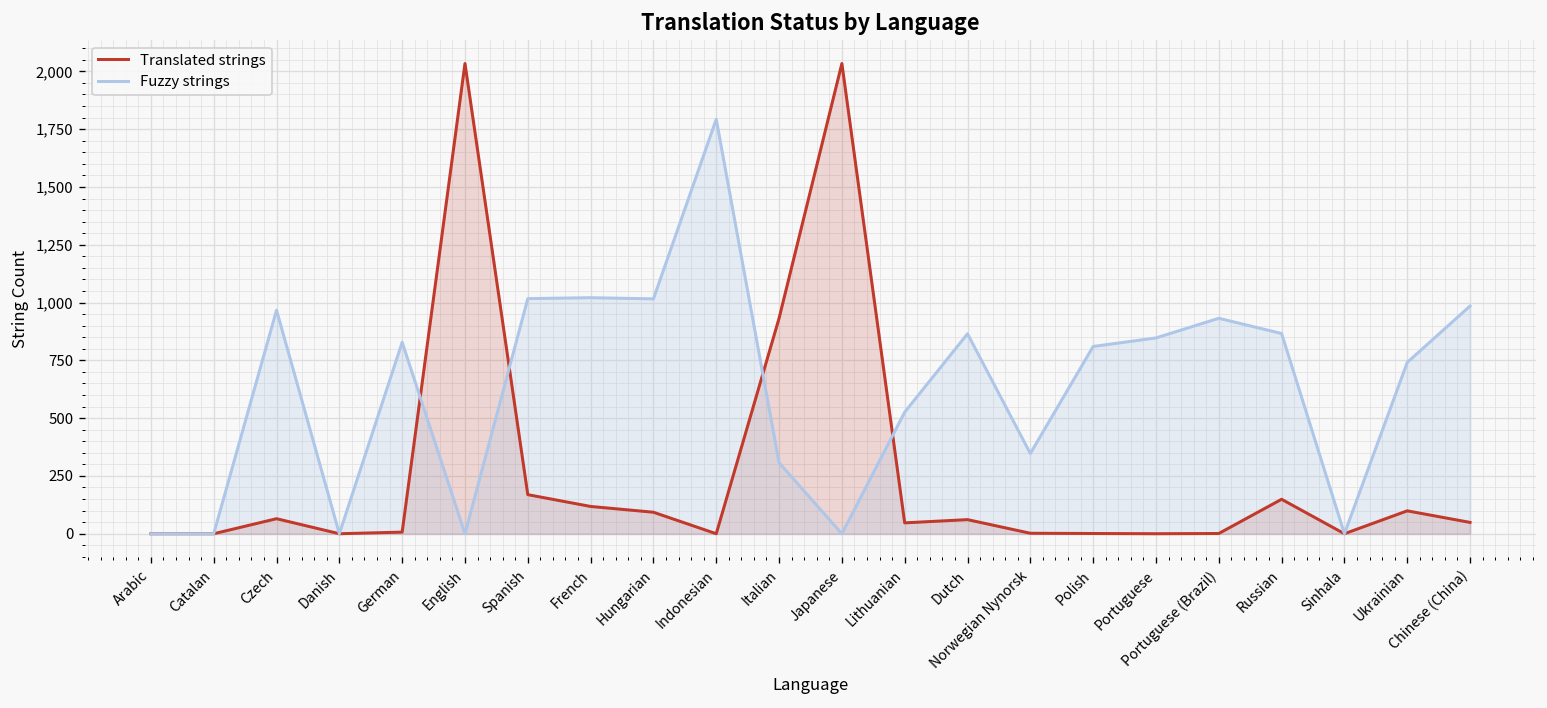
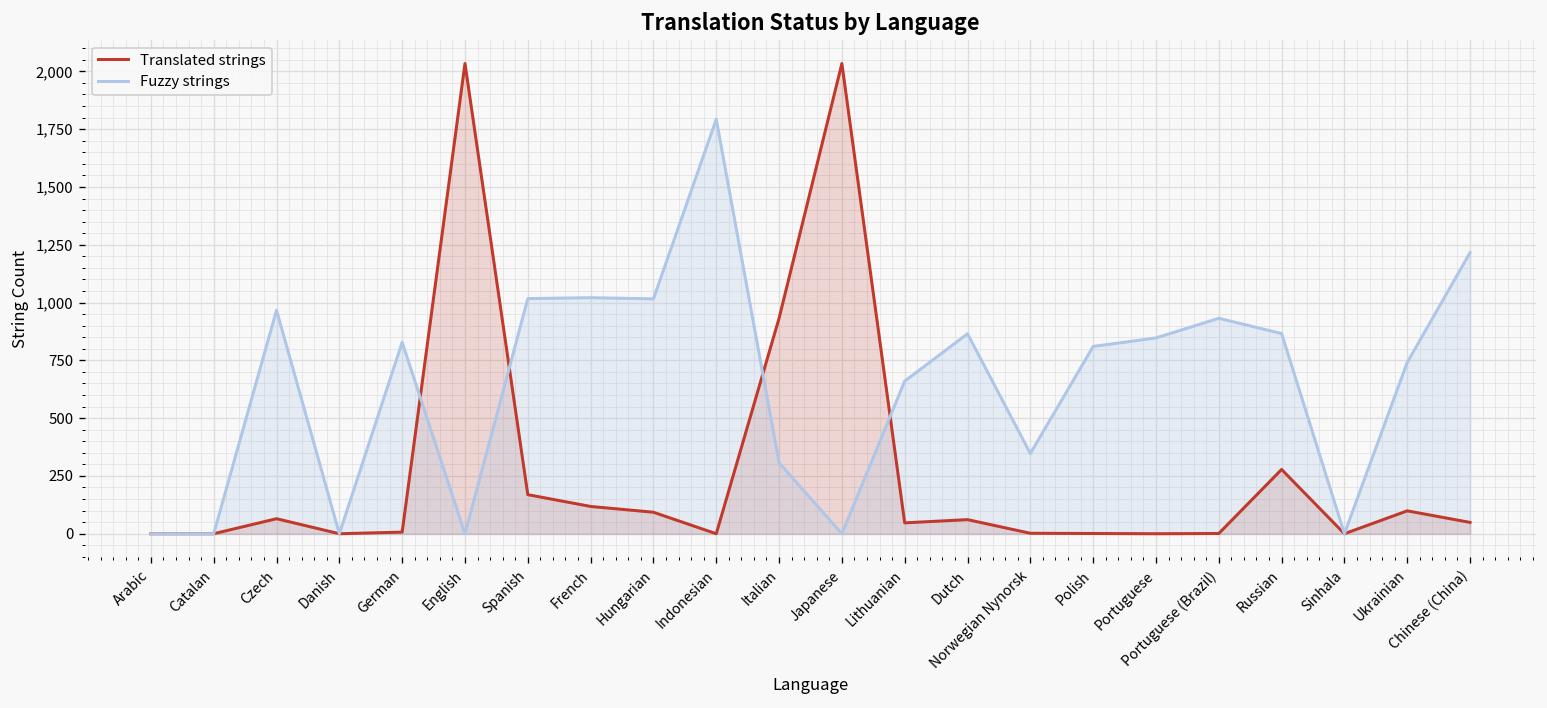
Fuzzy strings, Lithuanian: 530 -> 660
Translated strings, Russian: 150 -> 280
Fuzzy strings, Chinese (China): 990 -> 1,220
